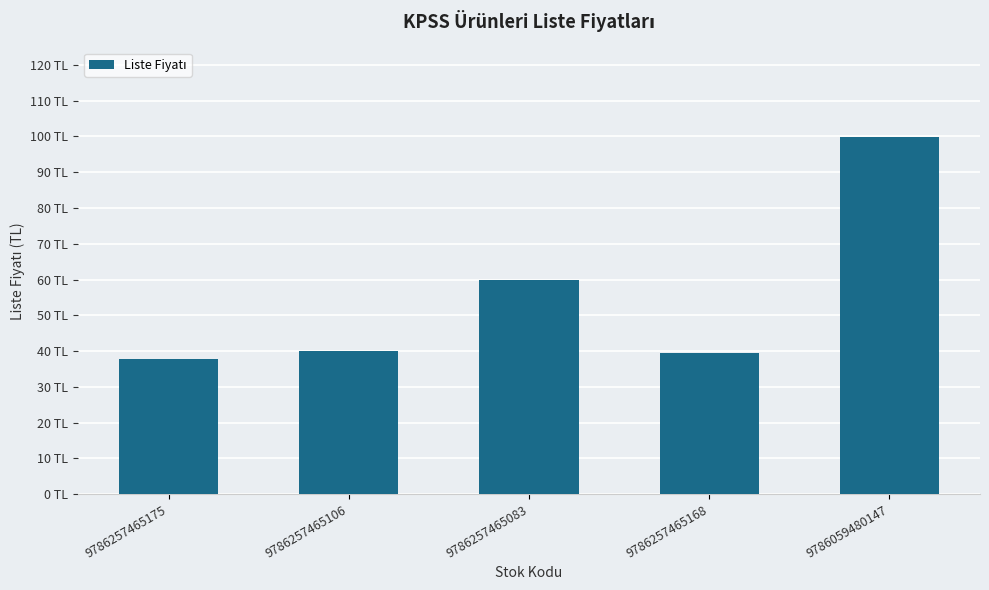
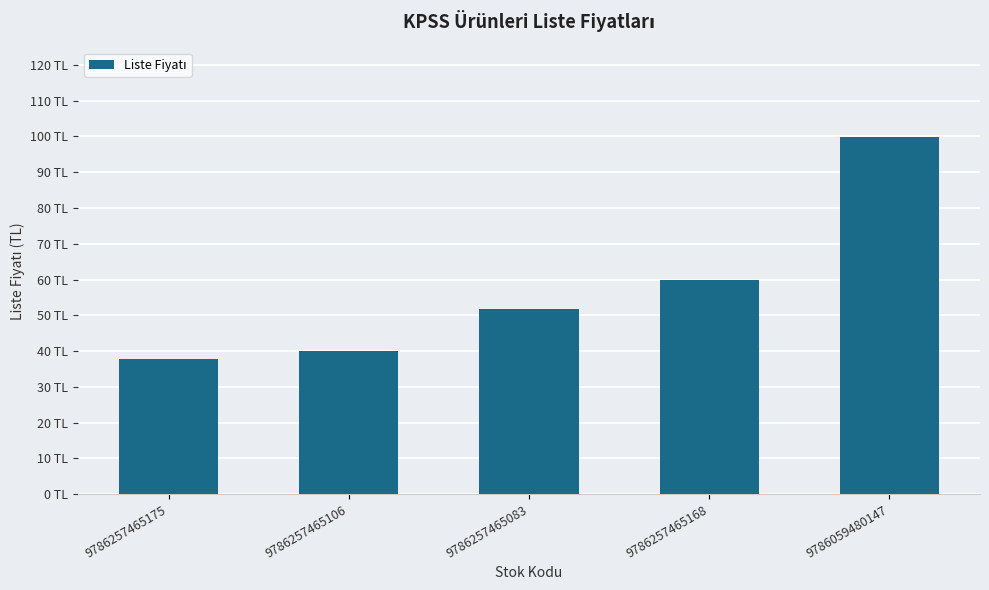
9786257465083: 60 TL -> 52 TL
9786257465168: 39 TL -> 60 TL
